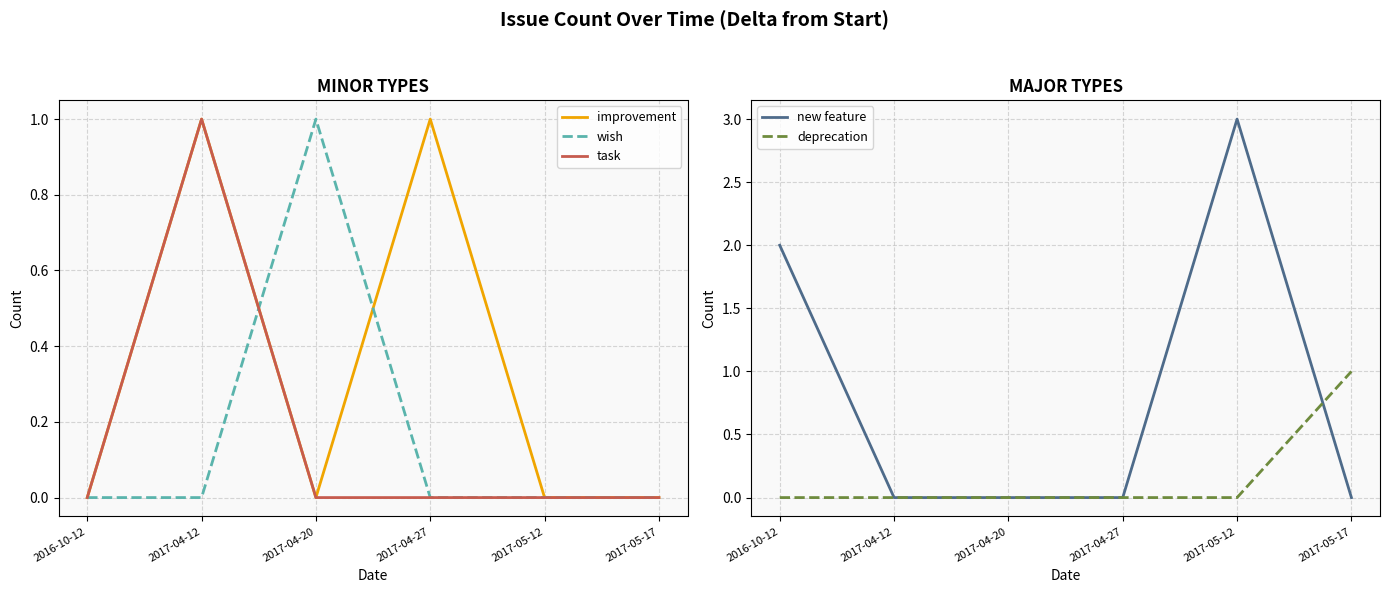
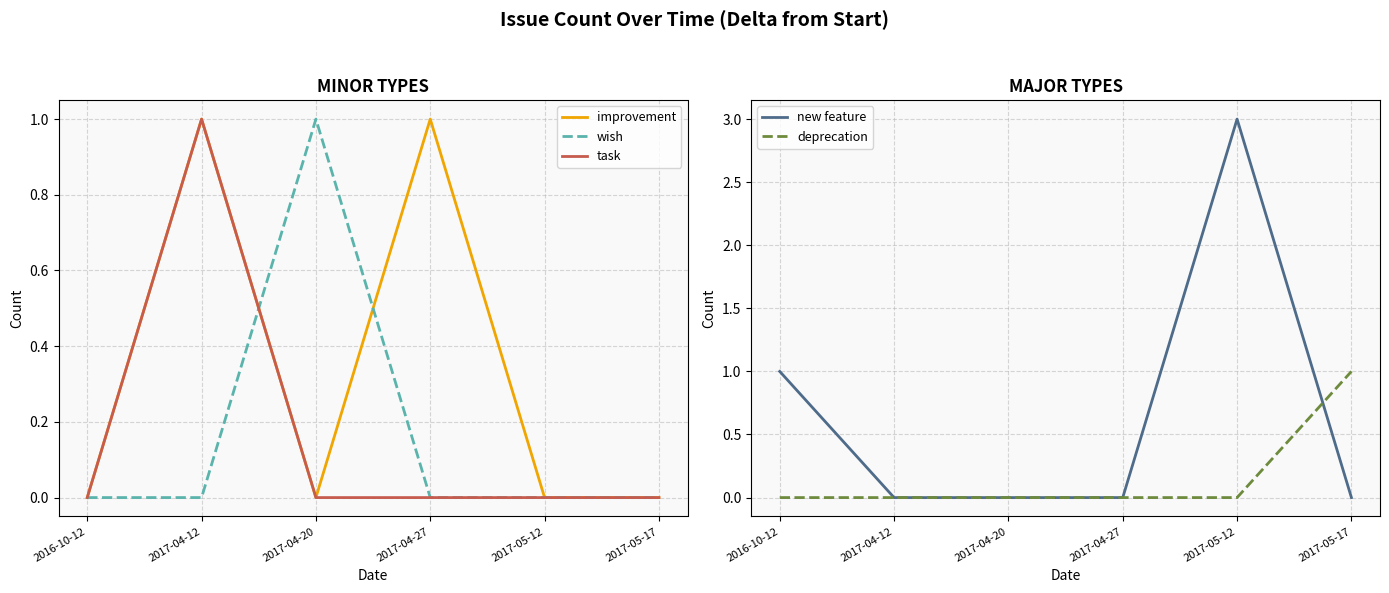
MAJOR TYPES, new feature, 2016-10-12: 2 -> 1
